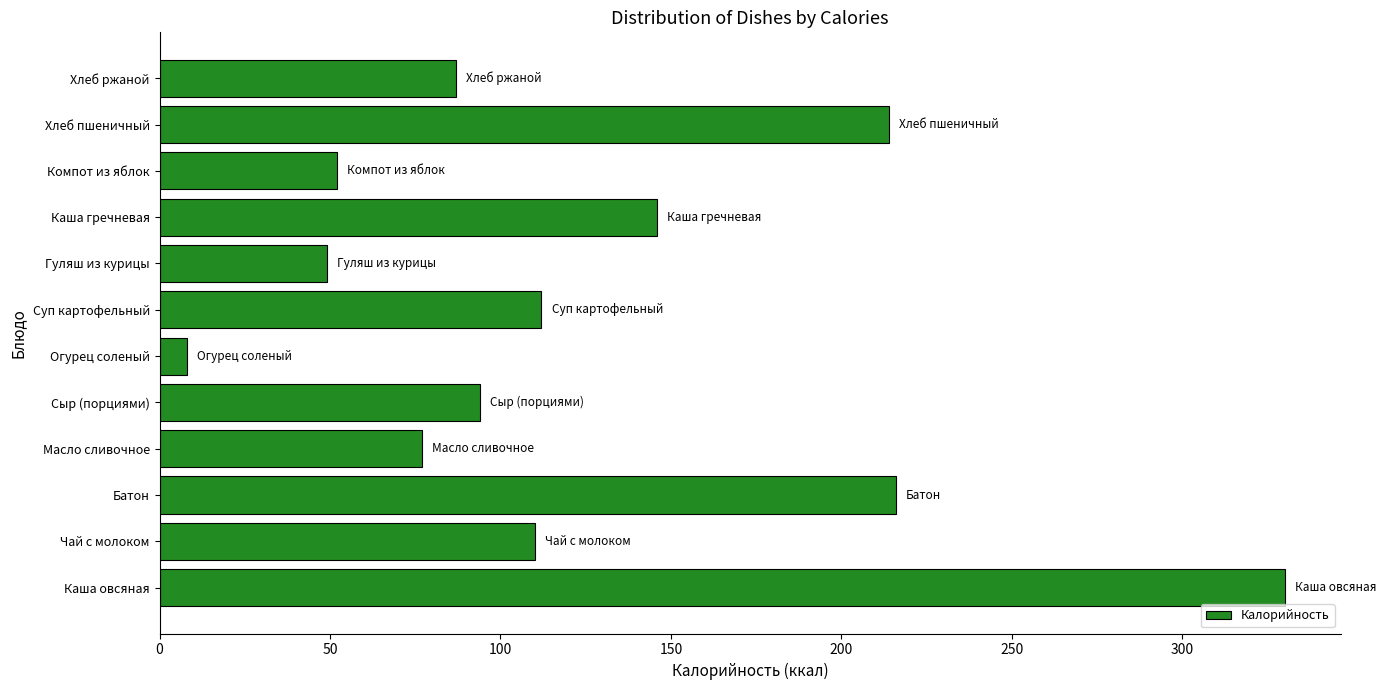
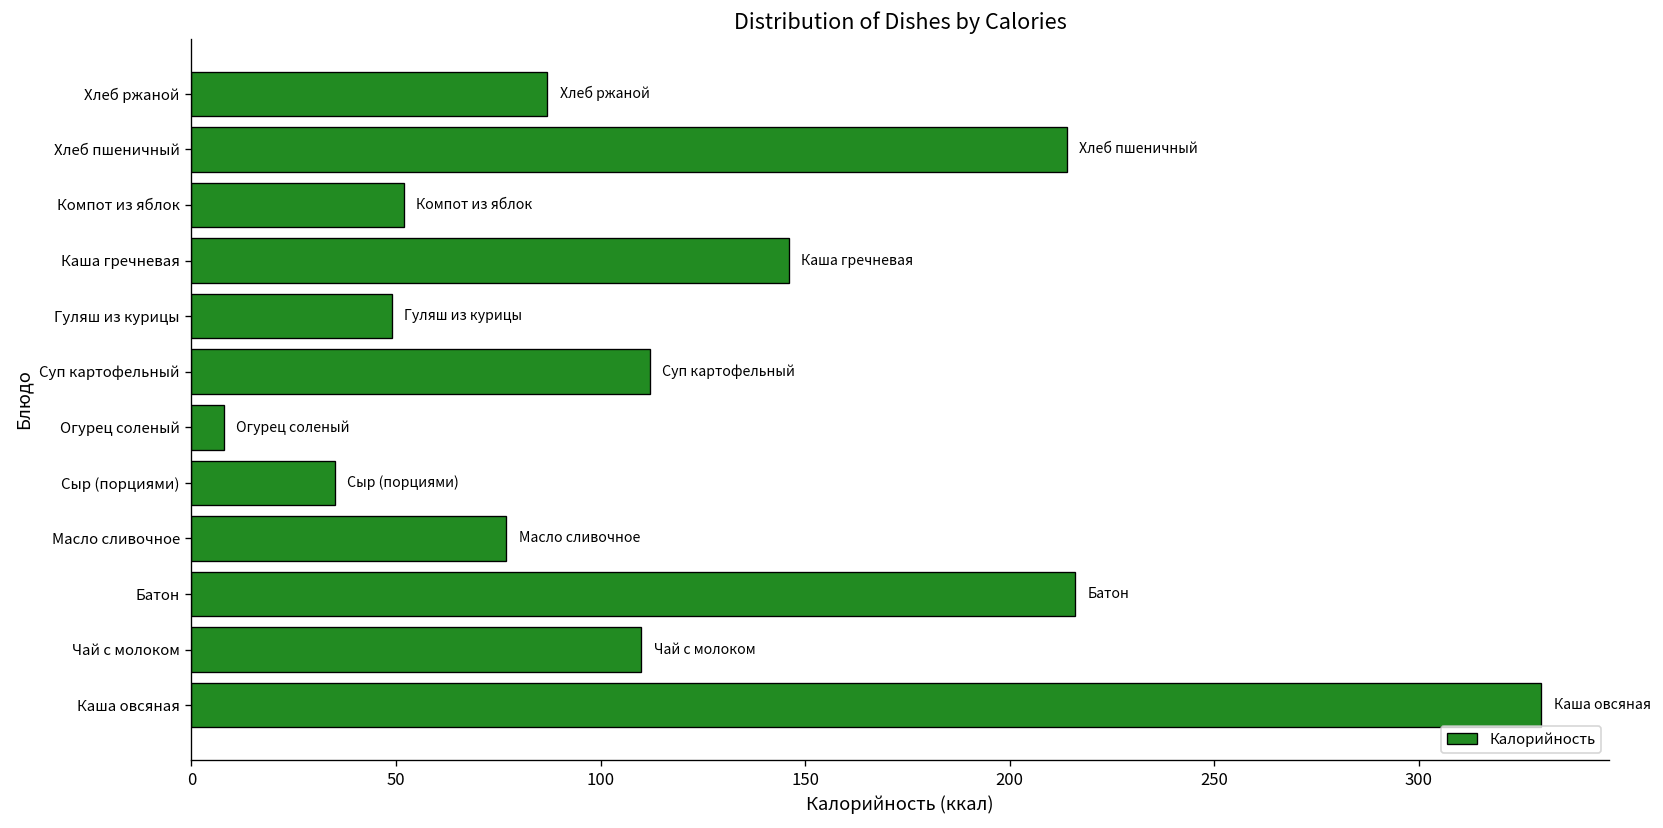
Сыр (порциями): 94 -> 35
